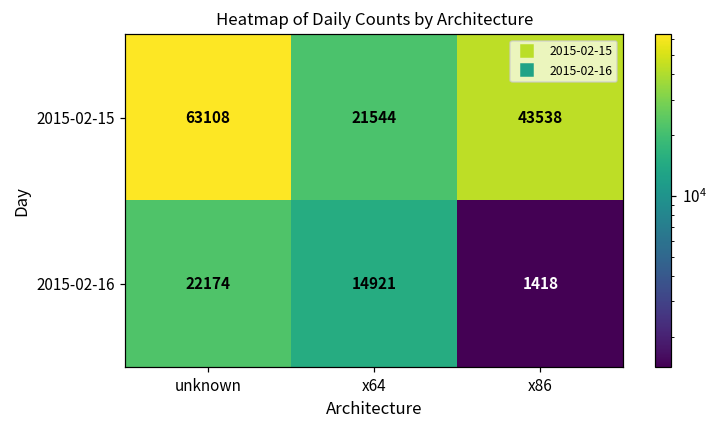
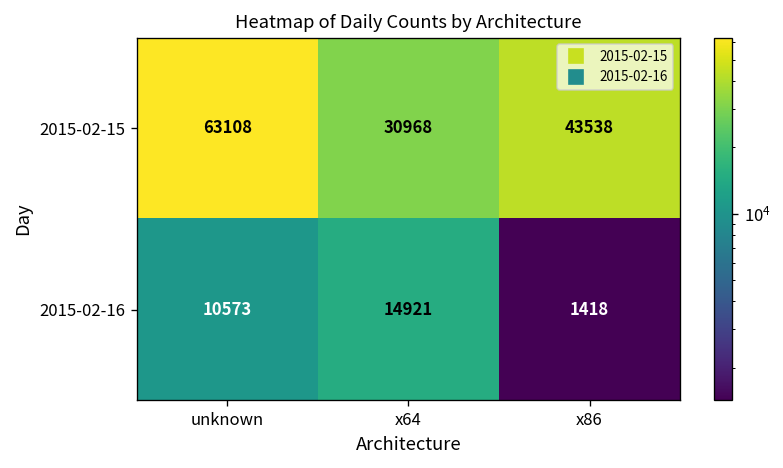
2015-02-15, x64: 21544 -> 30968
2015-02-16, unknown: 22174 -> 10573
